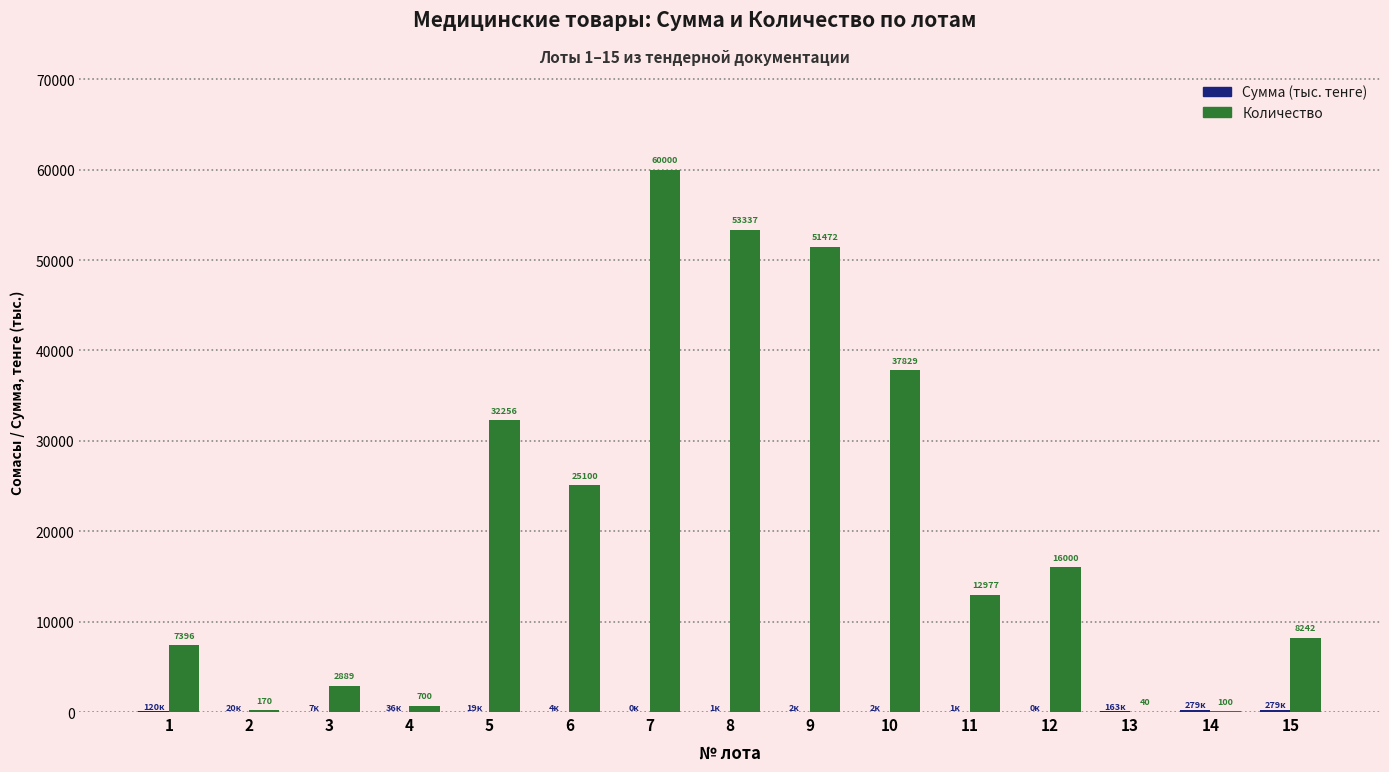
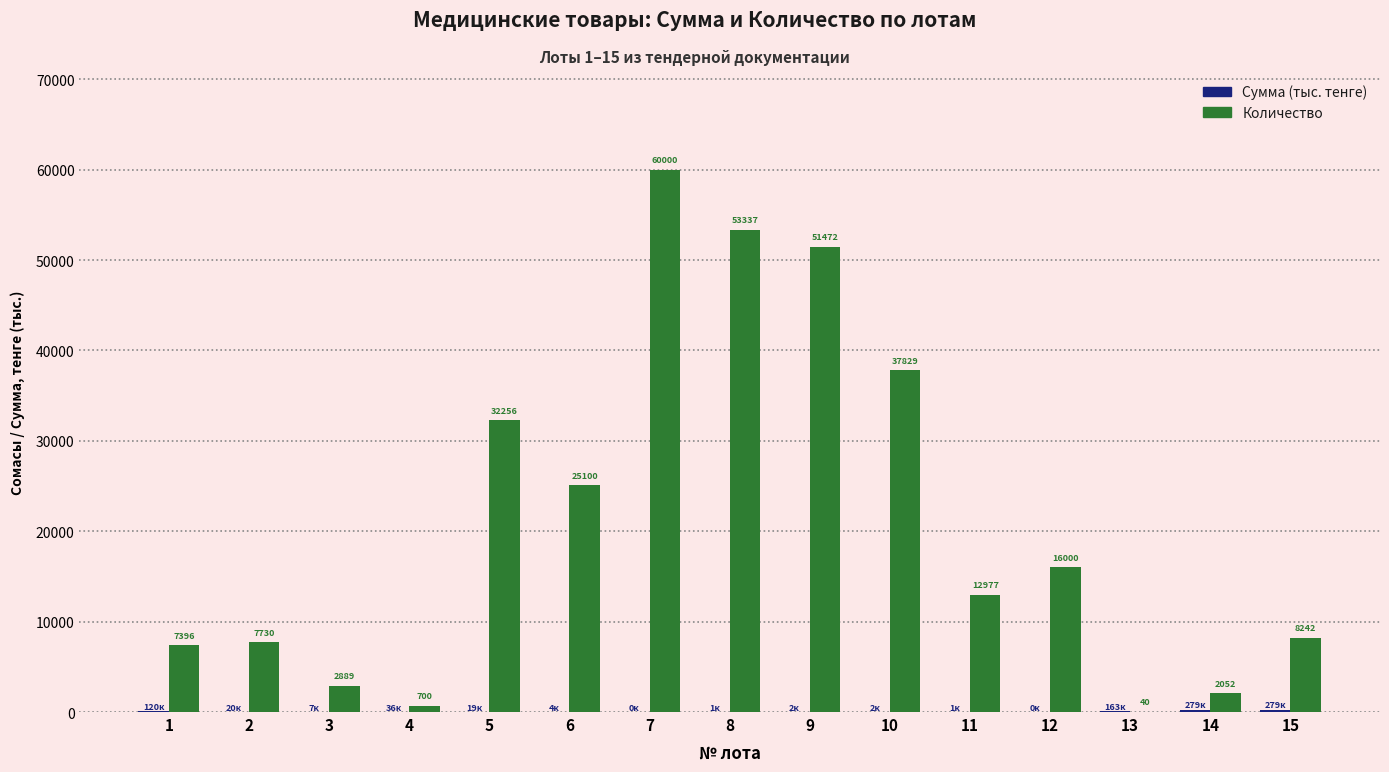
Количество, 2: 170 -> 7730
Количество, 14: 100 -> 2052
